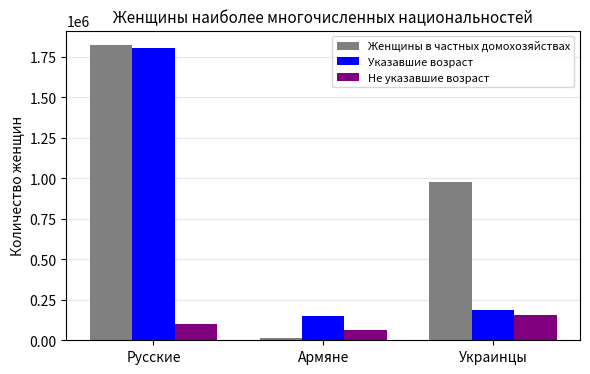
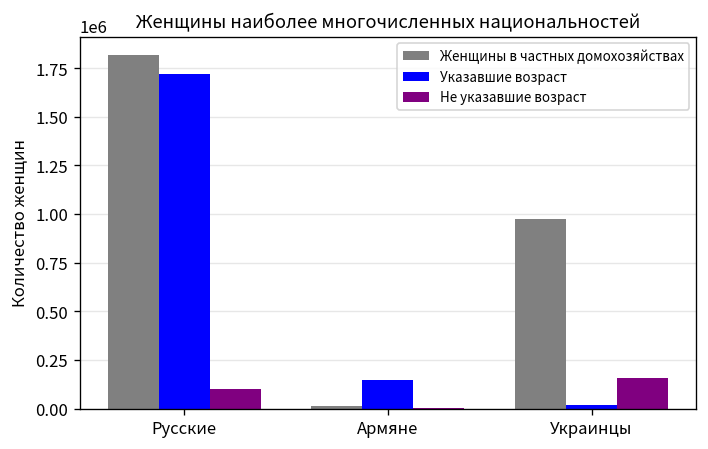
Указавшие возраст, Русские: 1800000 -> 1720000
Не указавшие возраст, Армяне: 70000 -> 0
Указавшие возраст, Украинцы: 190000 -> 20000
